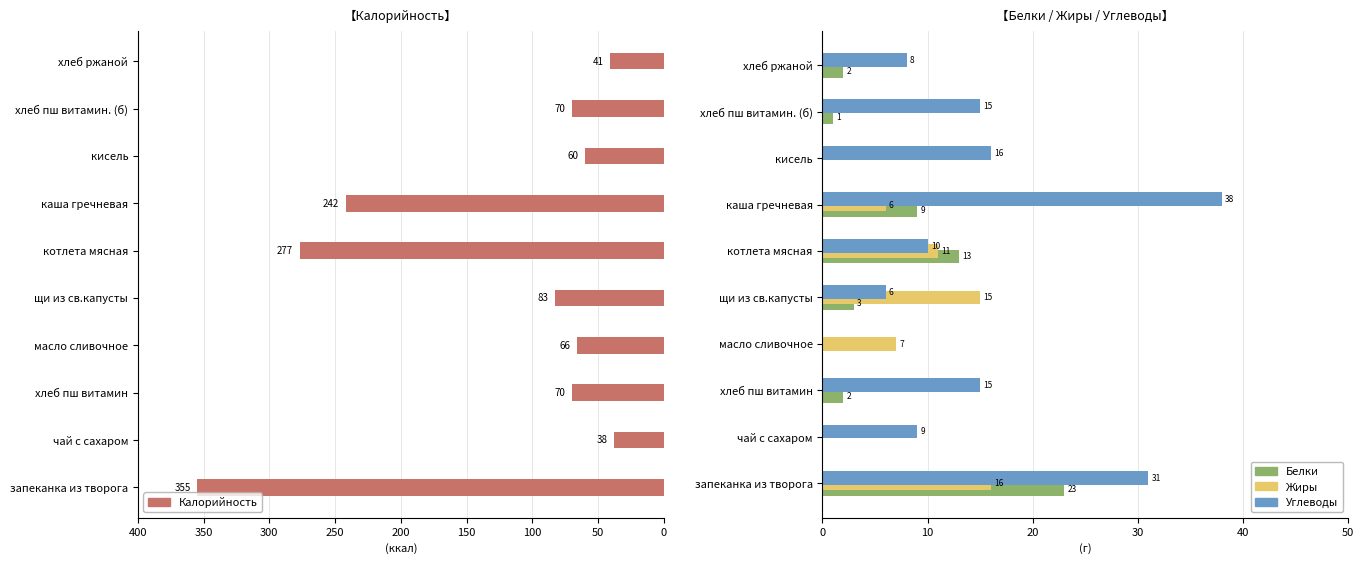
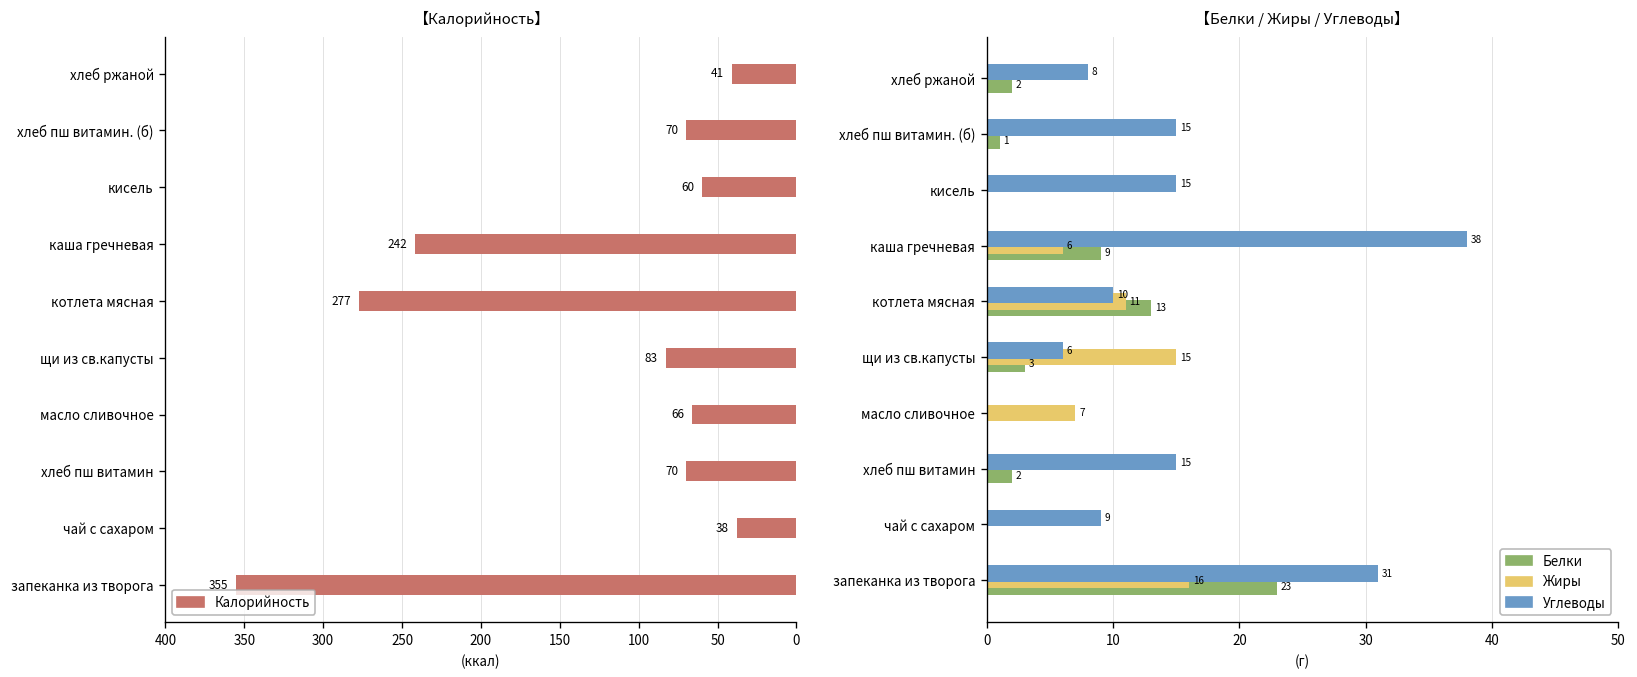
【Белки / Жиры / Углеводы】, Углеводы, кисель: 16 -> 15
